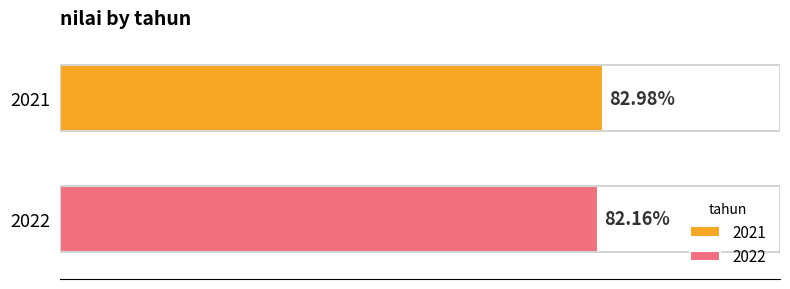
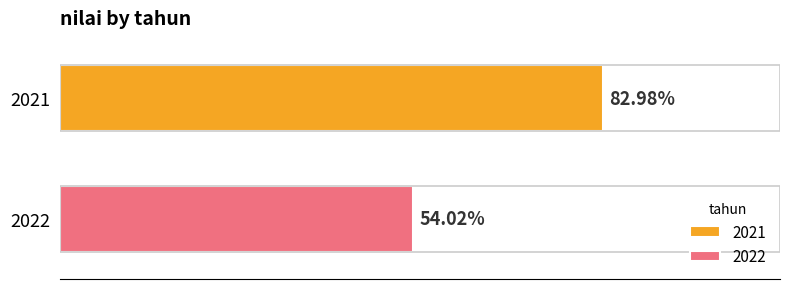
2022: 82.16% -> 54.02%
